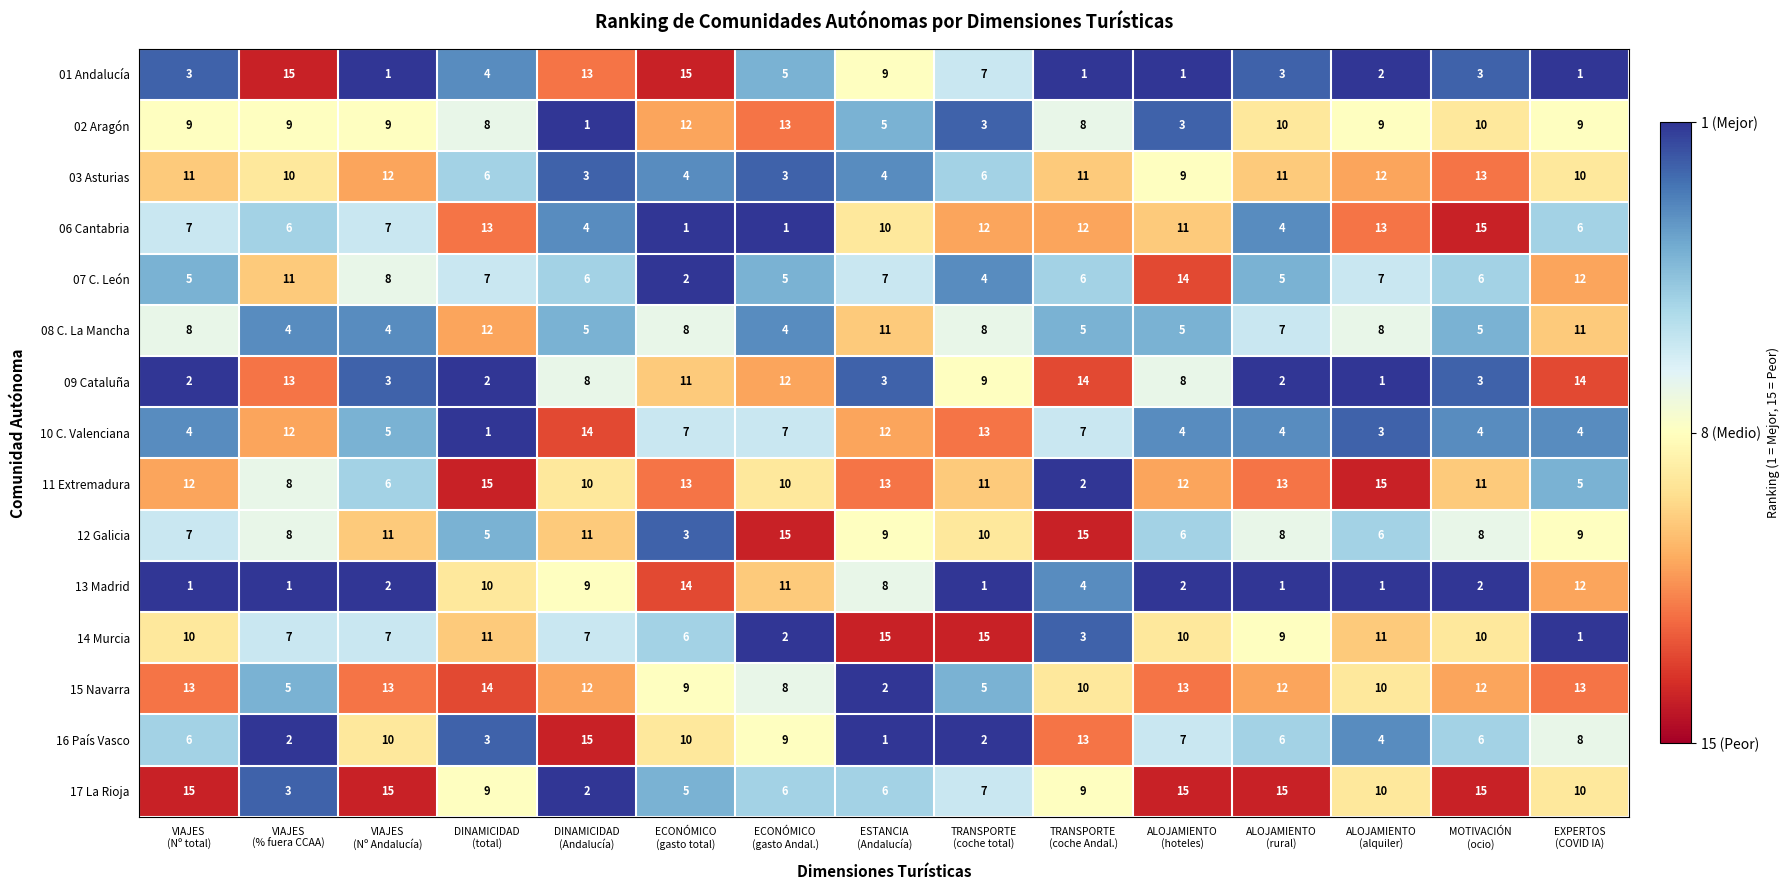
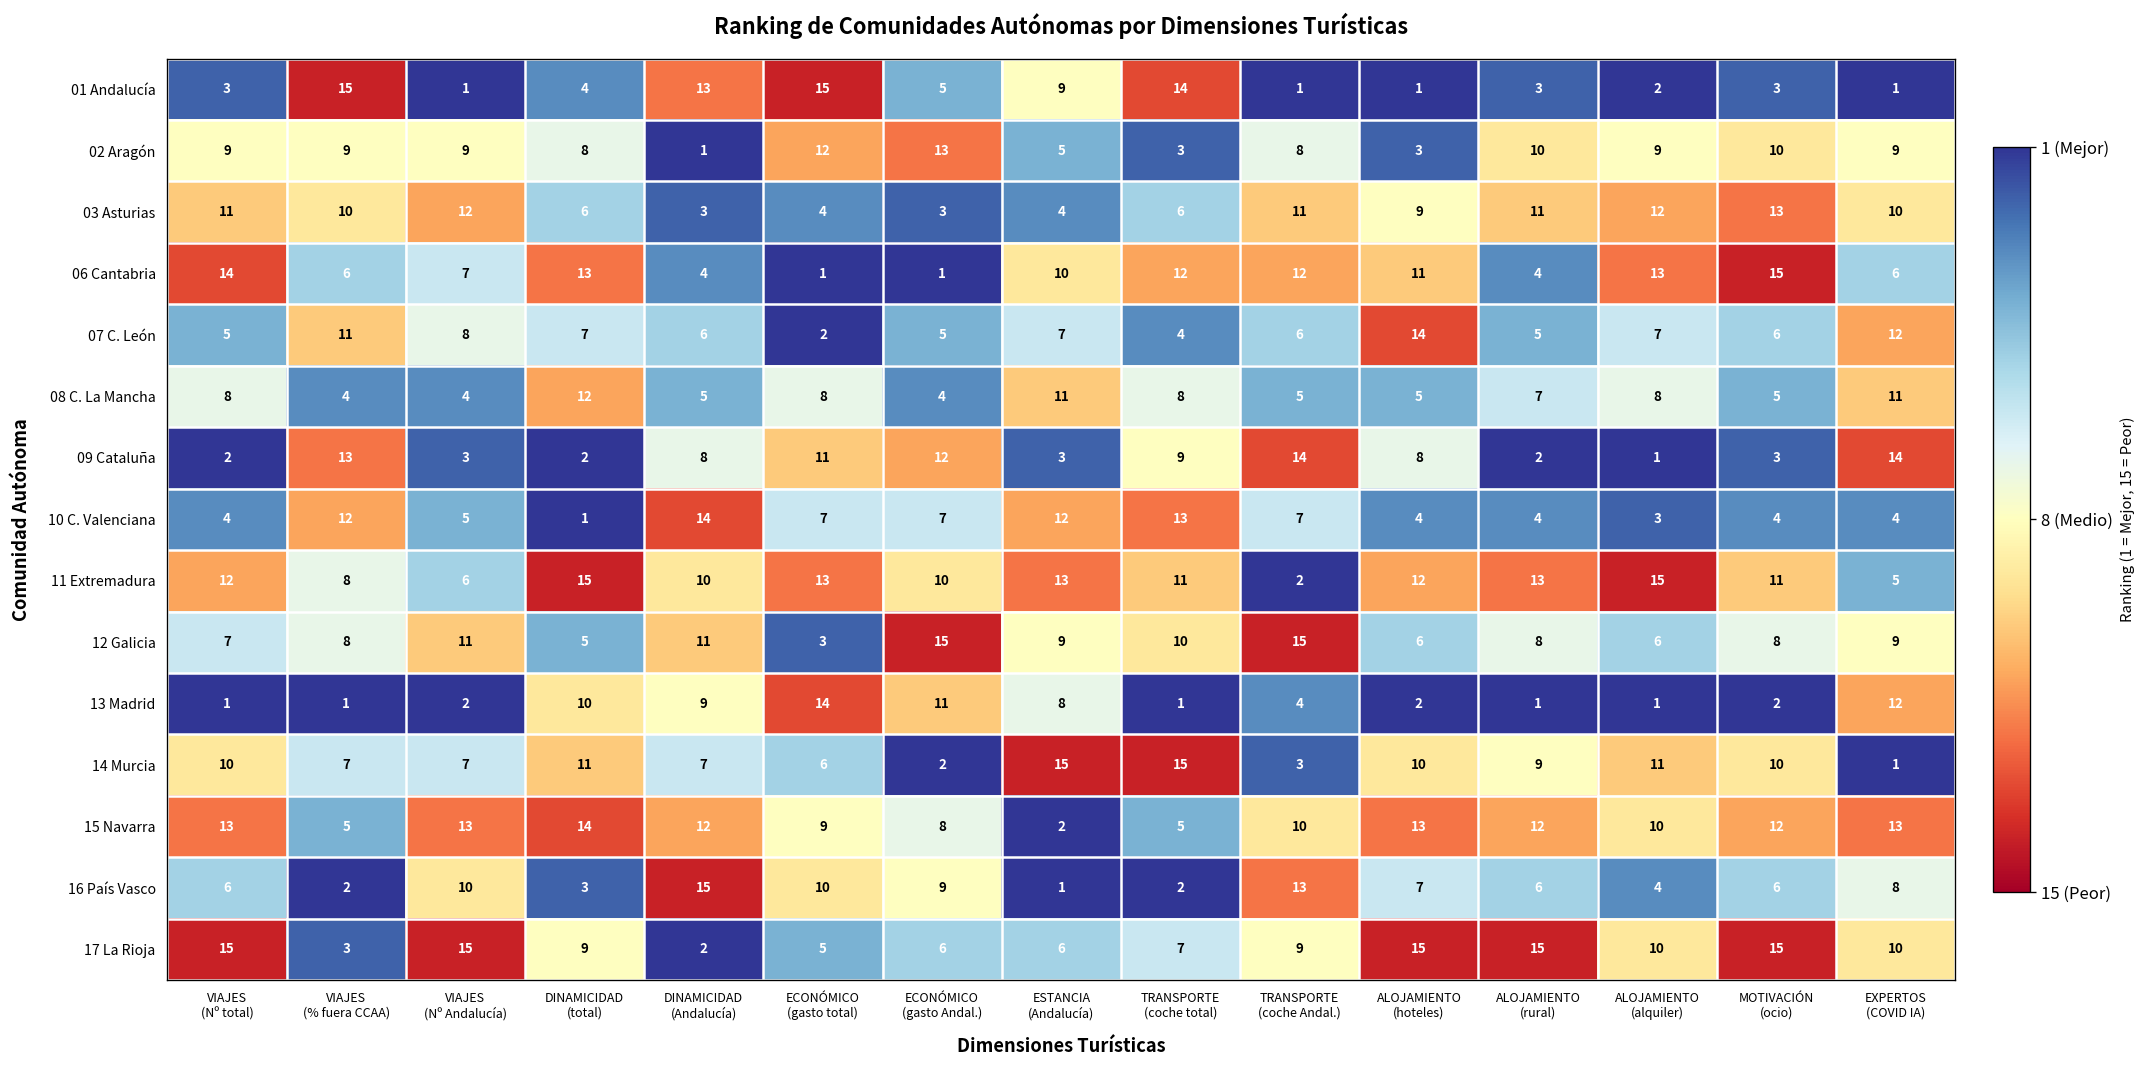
01 Andalucía, TRANSPORTE (coche total): 7 -> 14
06 Cantabria, VIAJES (Nº total): 7 -> 14
